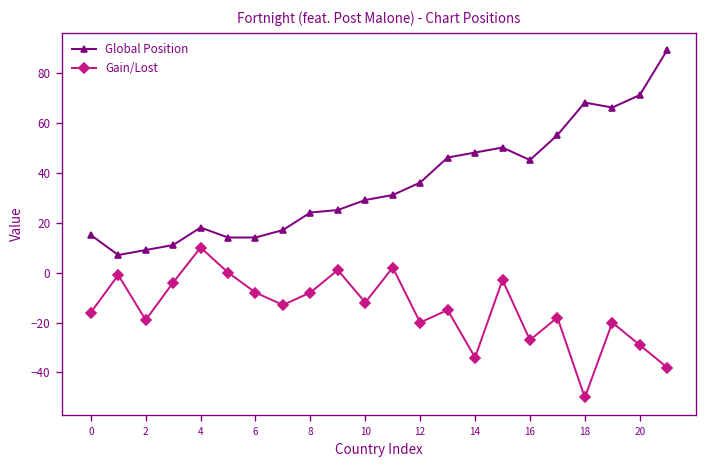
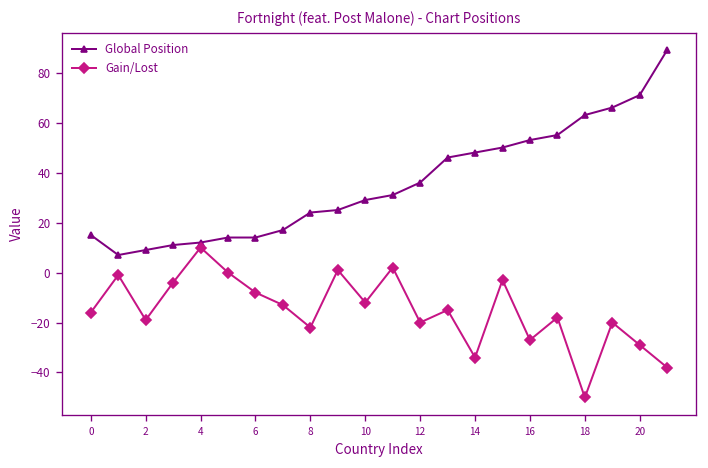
Global Position, 4: 18 -> 12
Gain/Lost, 8: -8 -> -22
Global Position, 16: 45 -> 53
Global Position, 18: 68 -> 63
